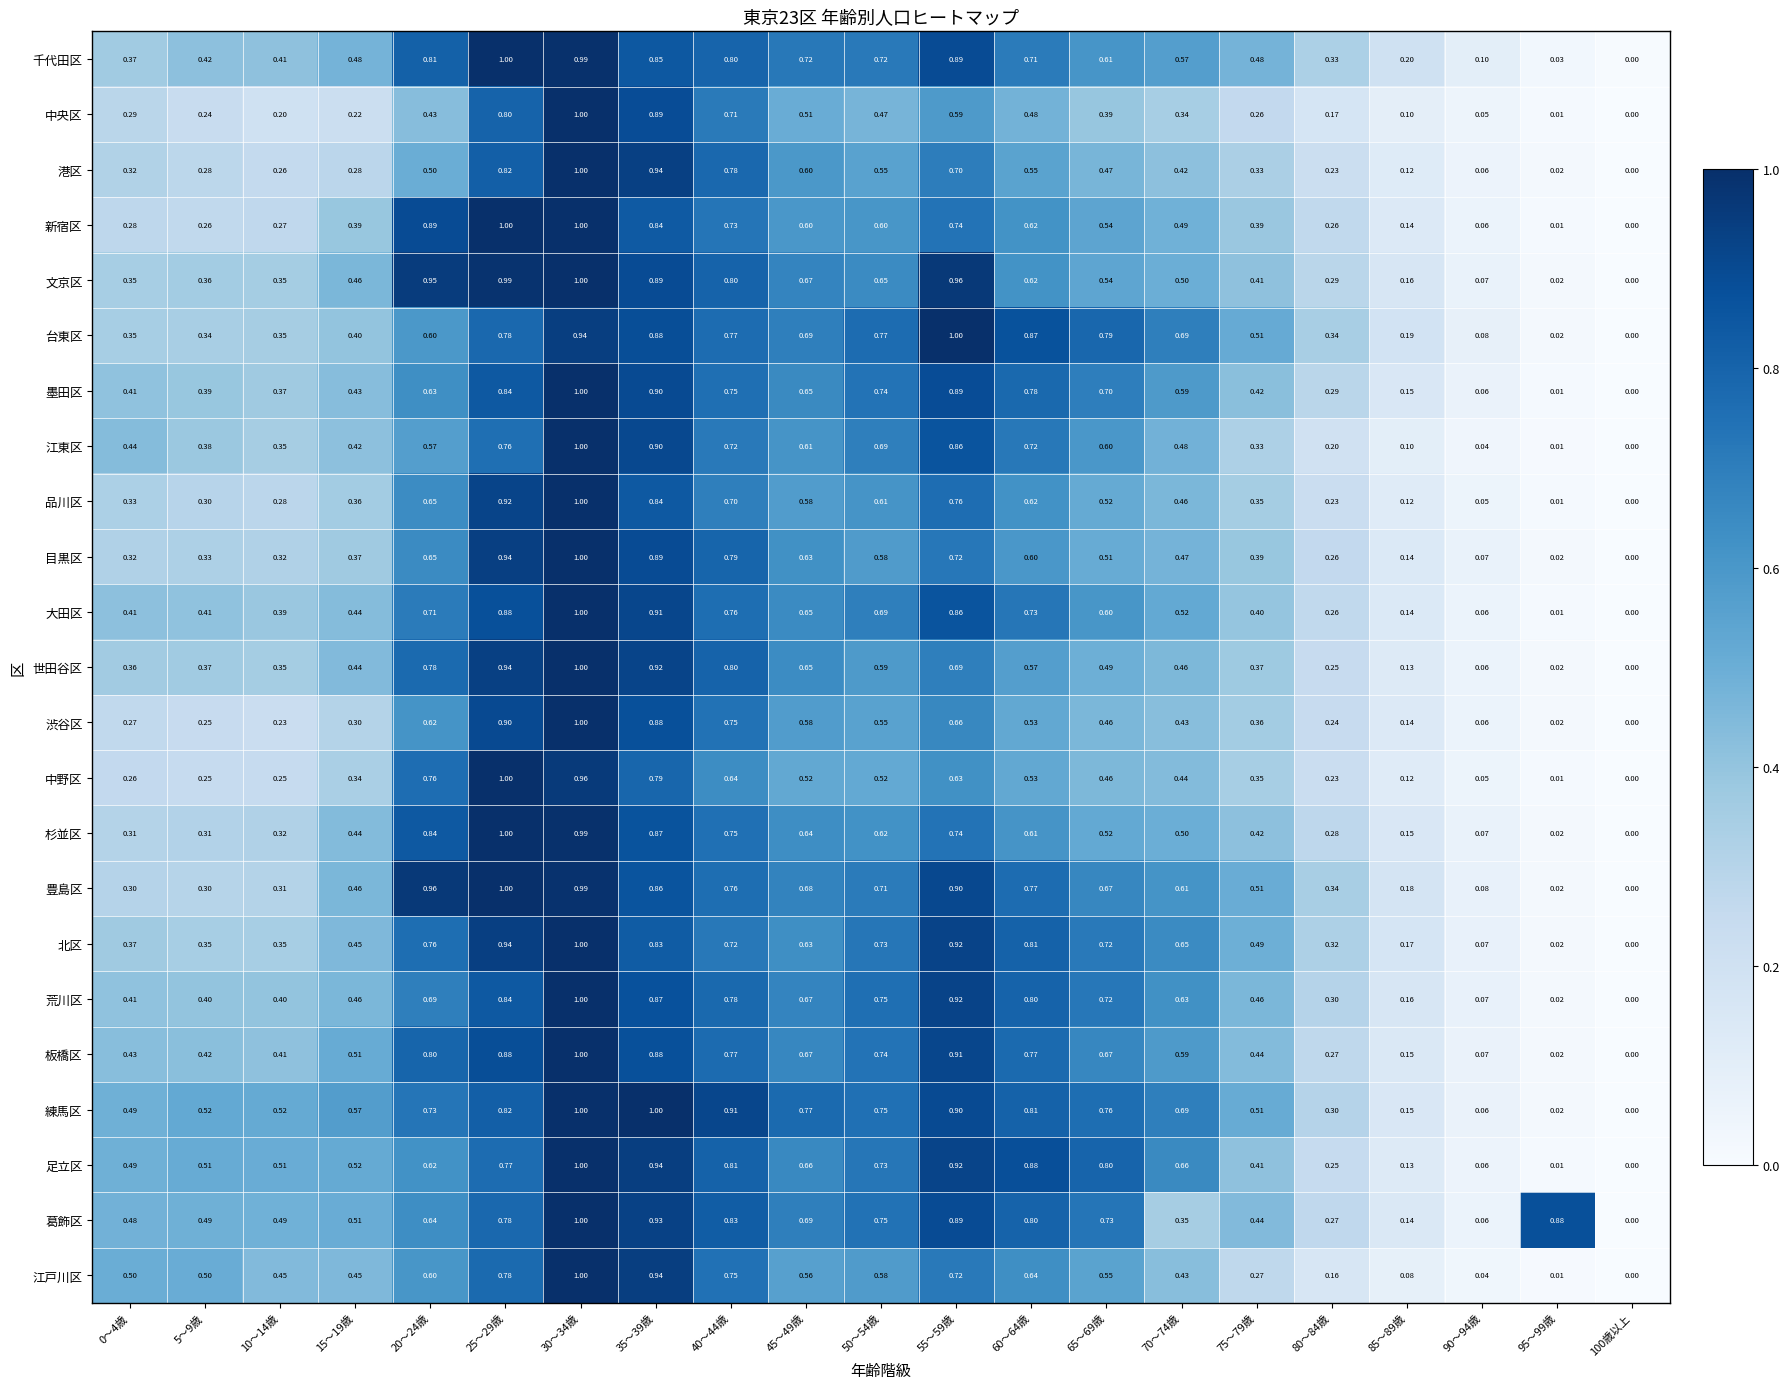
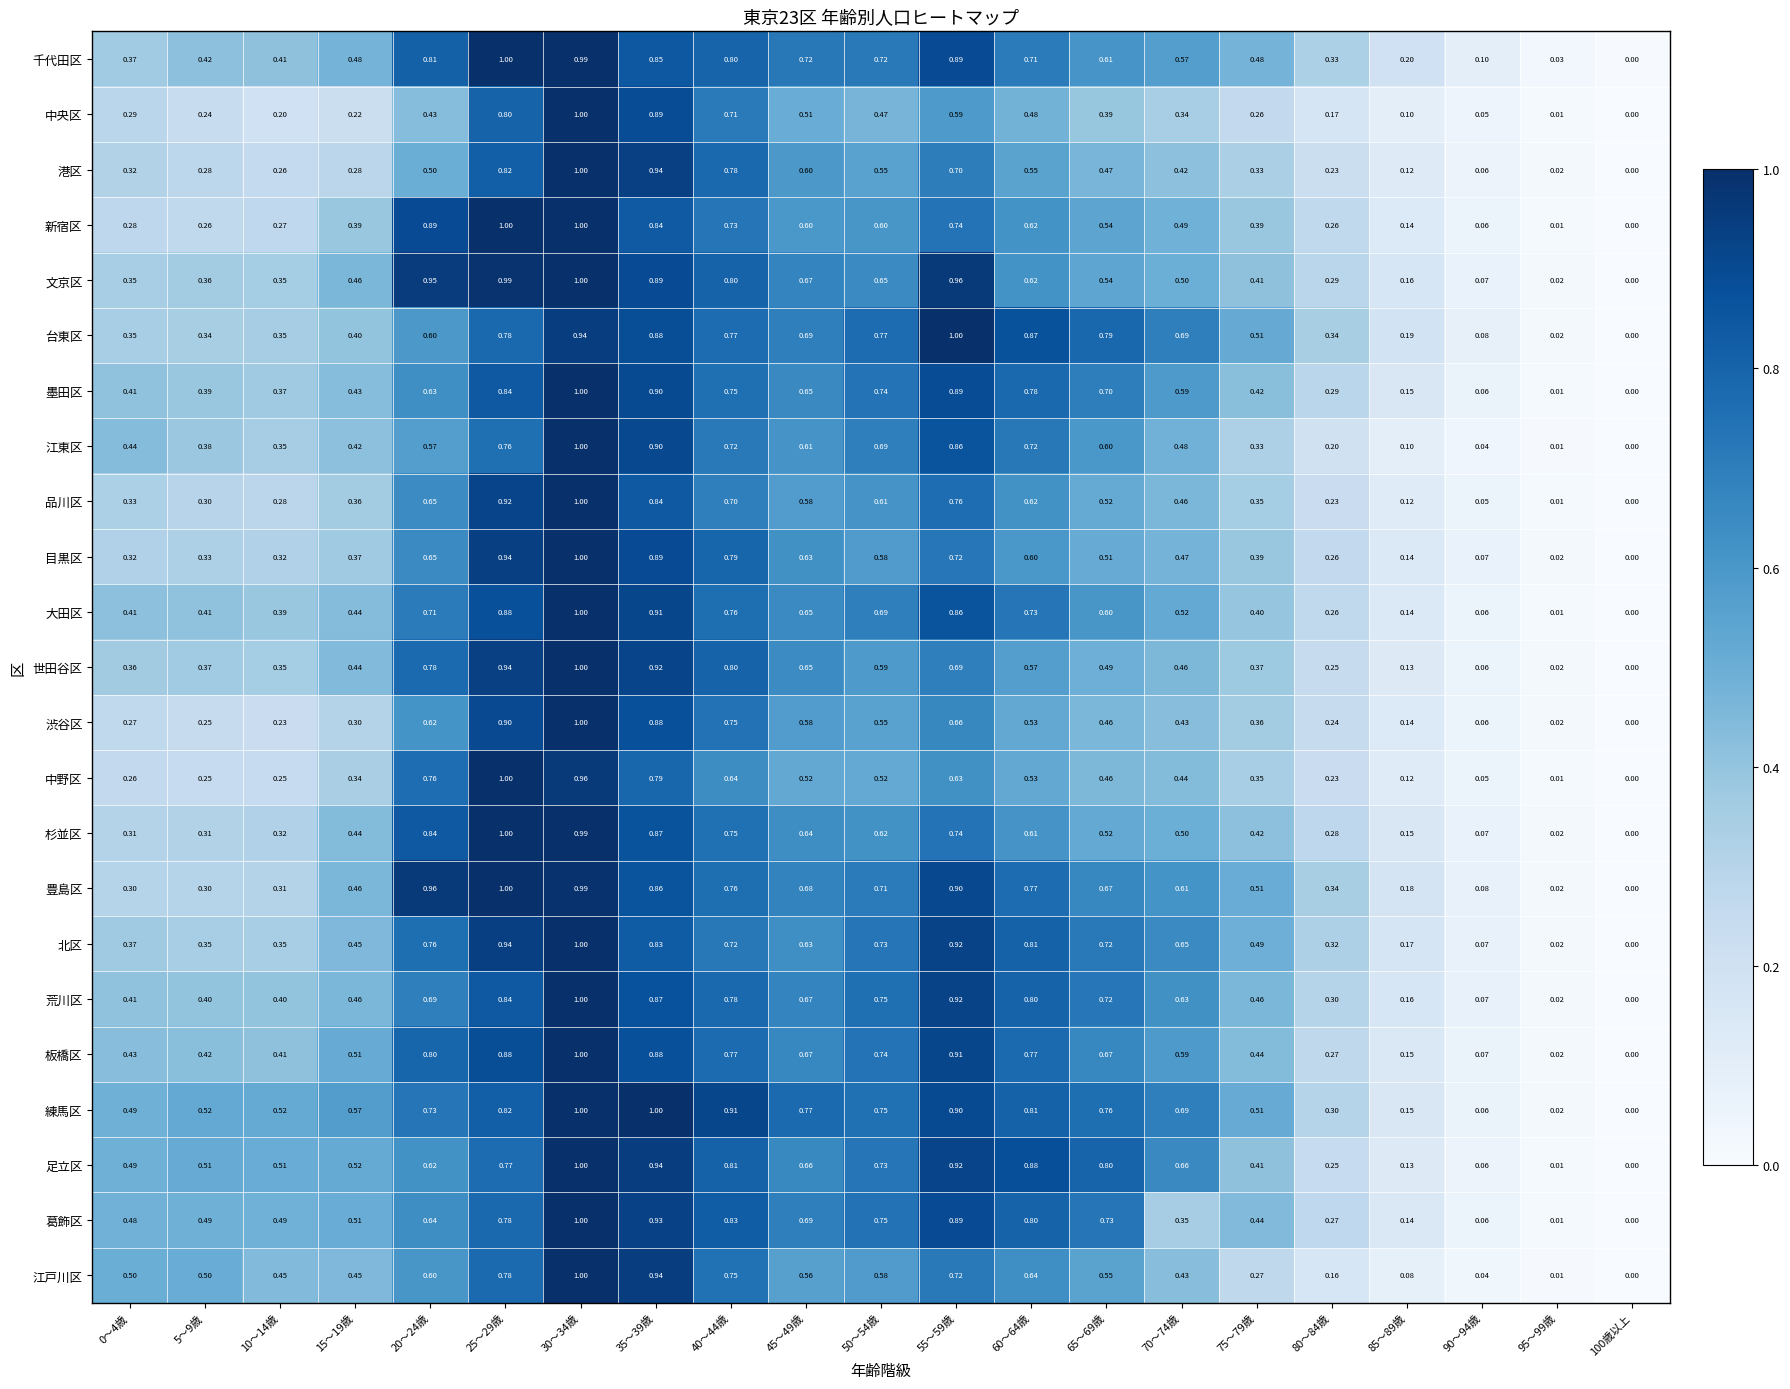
葛飾区, 95～99歳: 0.88 -> 0.01
